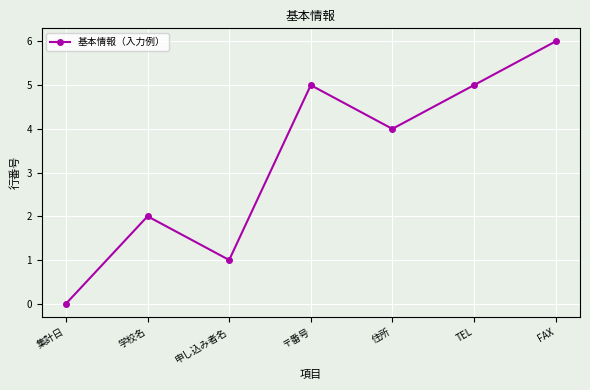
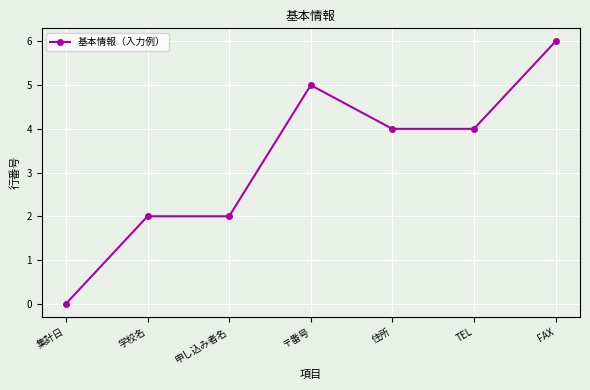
申し込み者名: 1 -> 2
TEL: 5 -> 4
